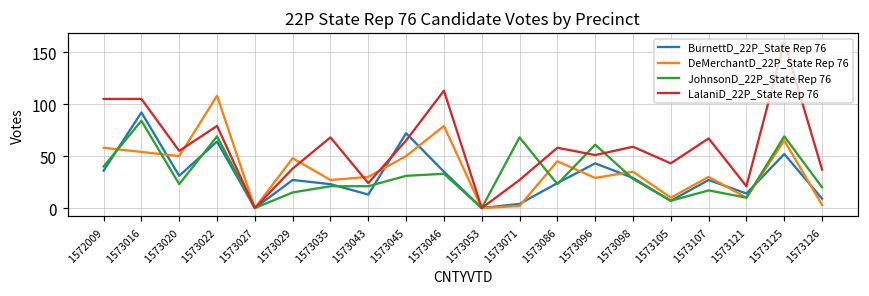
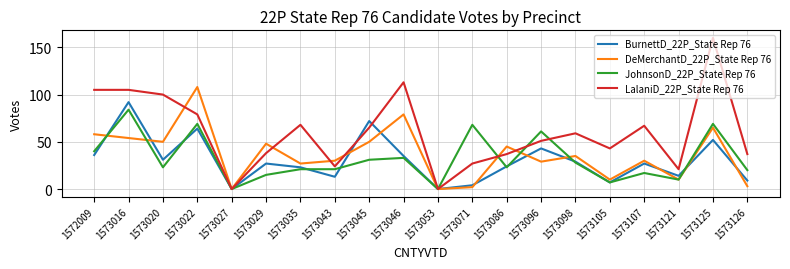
LalaniD_22P_State Rep 76, 1573020: 60 -> 100
LalaniD_22P_State Rep 76, 1573086: 60 -> 40
